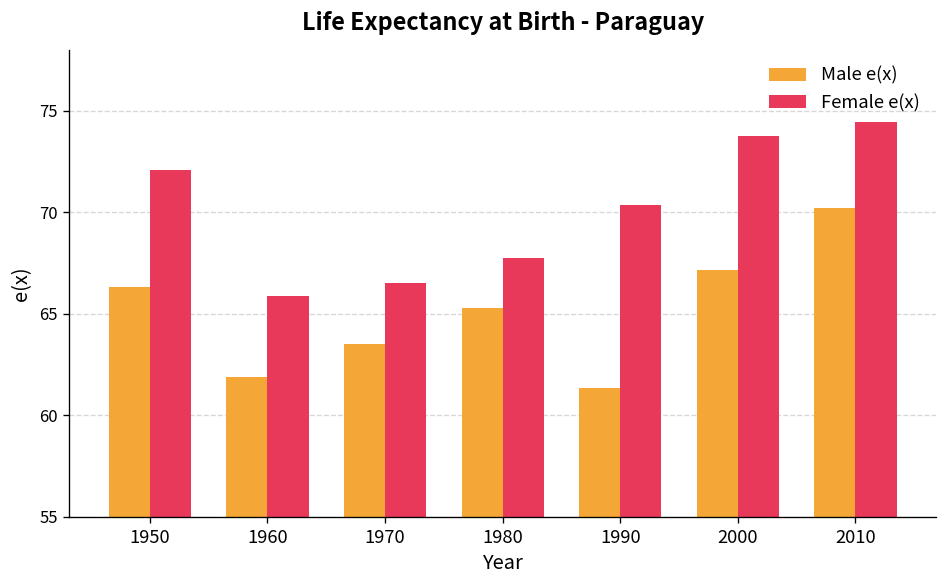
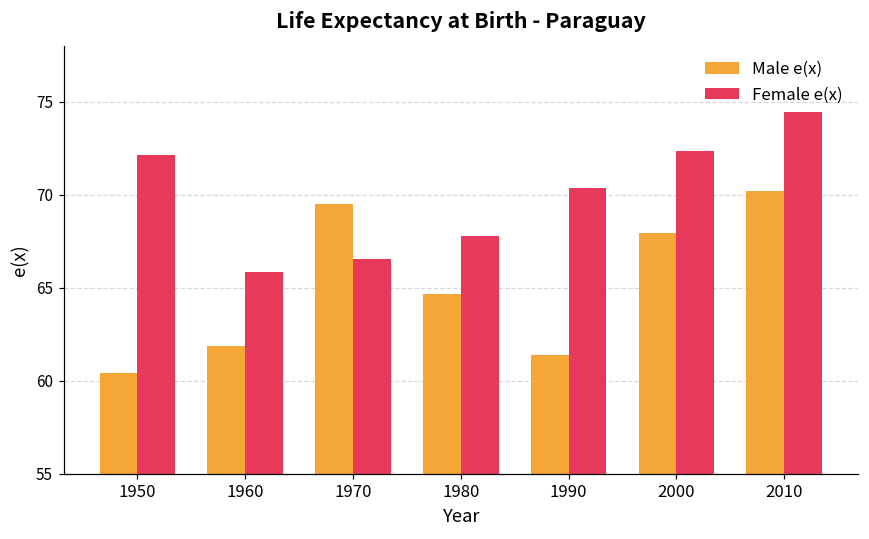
Male e(x), 1950: 66.3 -> 60.4
Male e(x), 1970: 63.5 -> 69.5
Male e(x), 1980: 65.3 -> 64.7
Male e(x), 2000: 67.2 -> 68.0
Female e(x), 2000: 73.7 -> 72.3
